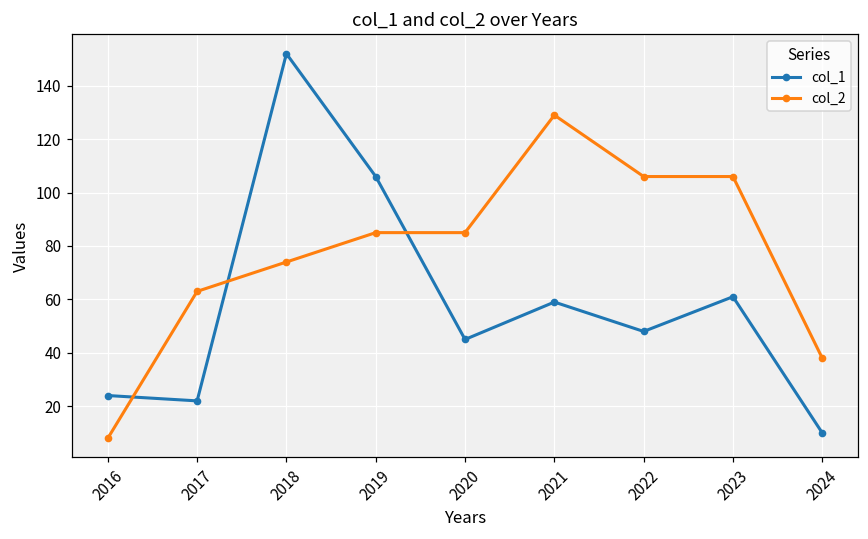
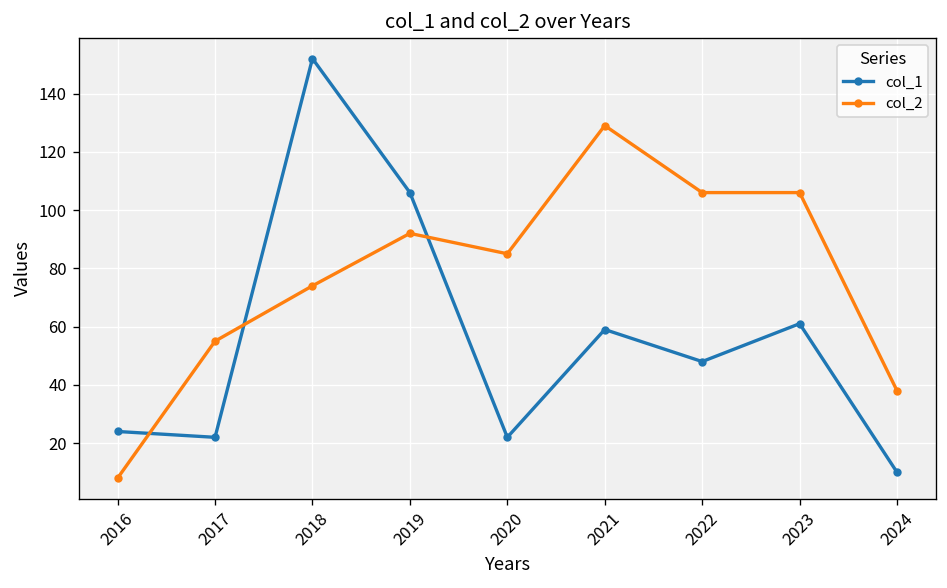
col_2, 2017: 63 -> 55
col_2, 2019: 85 -> 92
col_1, 2020: 45 -> 22
